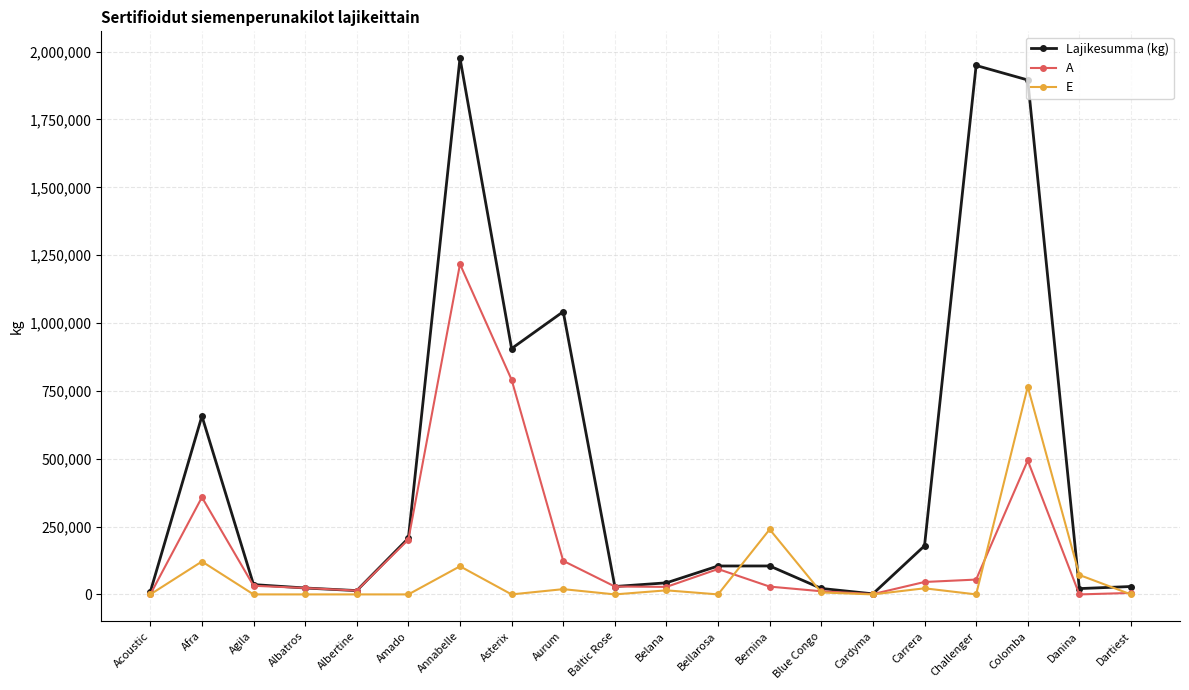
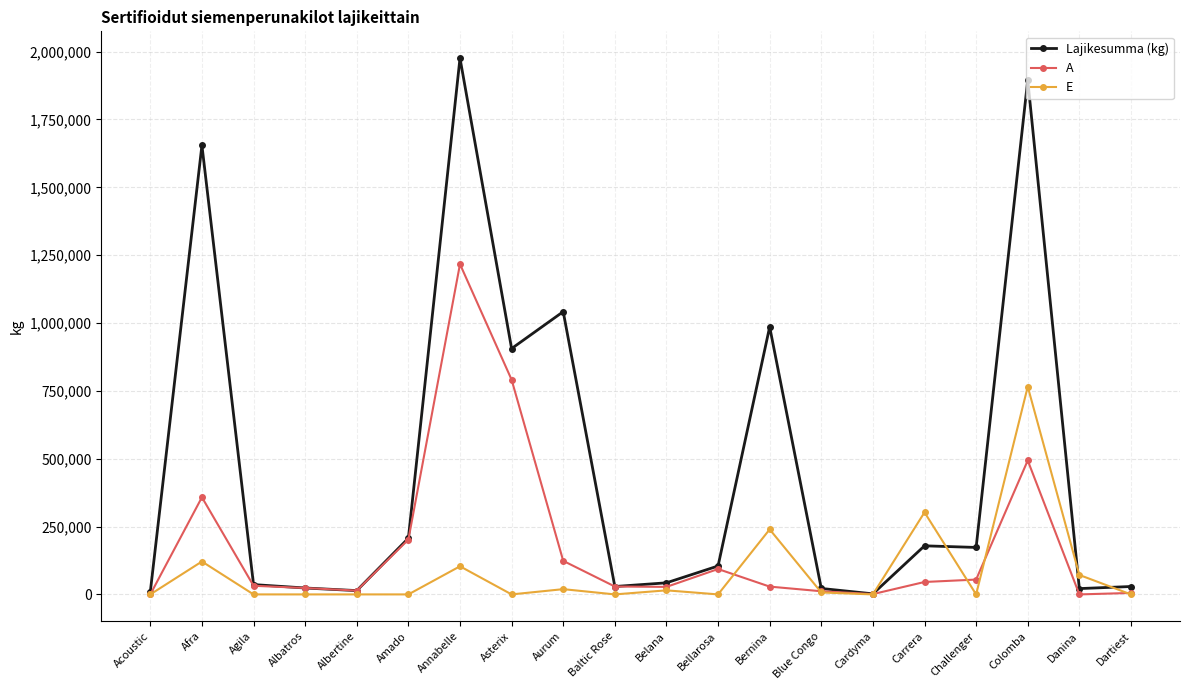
Lajikesumma (kg), Afra: 660,000 -> 1,650,000
Lajikesumma (kg), Bernina: 100,000 -> 990,000
E, Carrera: 20,000 -> 300,000
Lajikesumma (kg), Challenger: 1,950,000 -> 170,000
